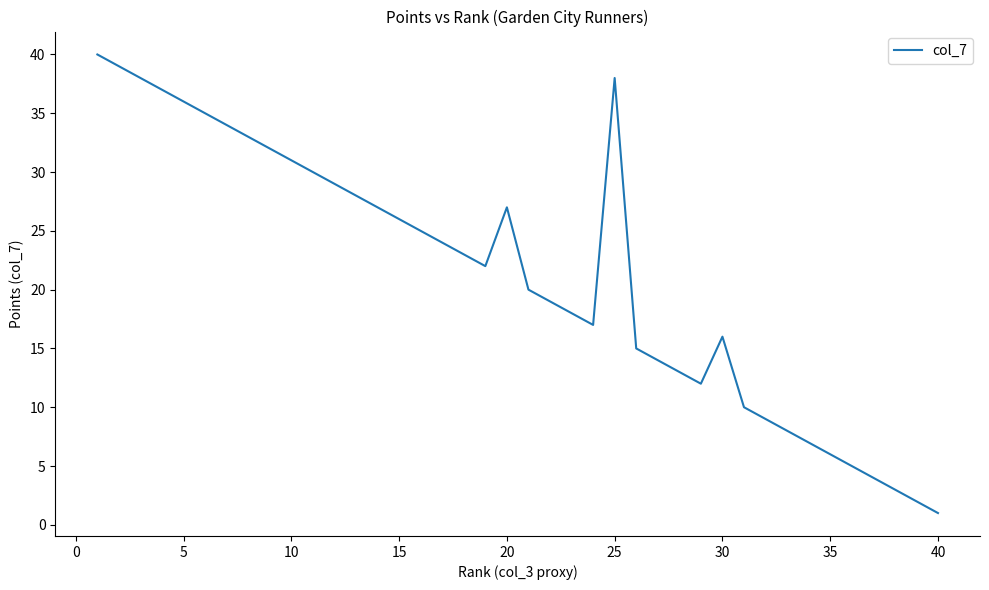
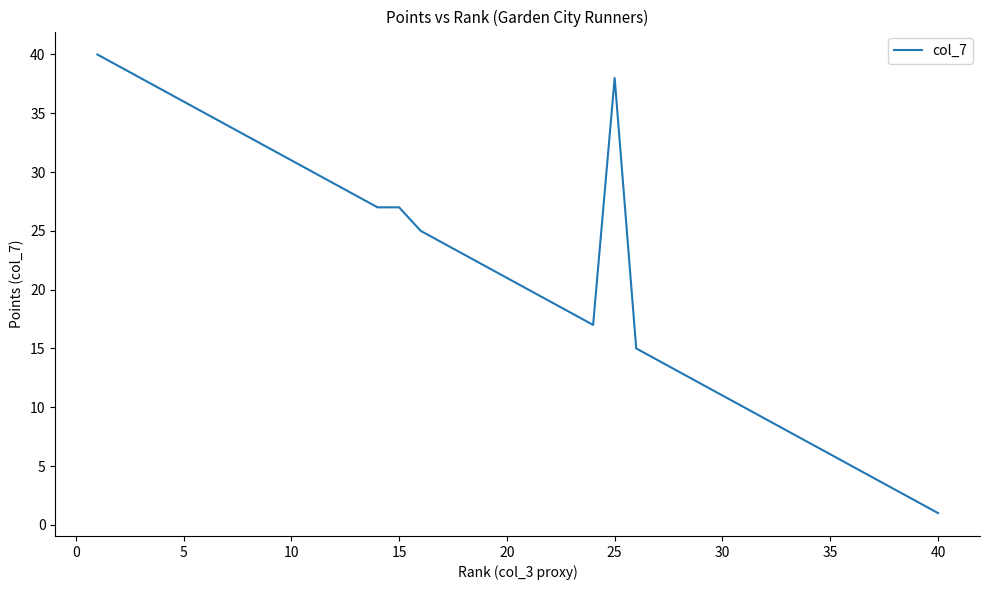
15: 26 -> 27
20: 27 -> 21
30: 16 -> 11
